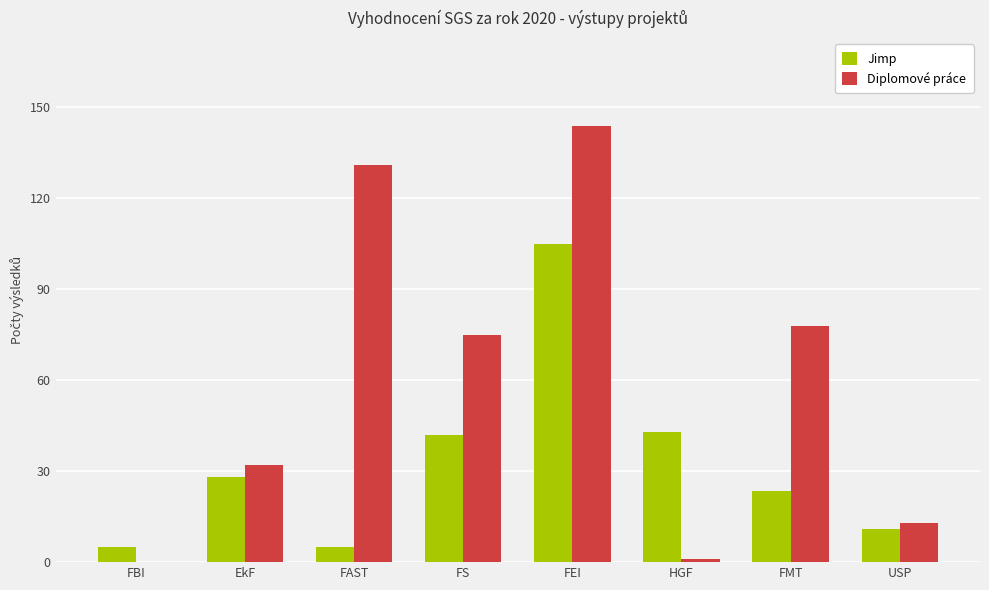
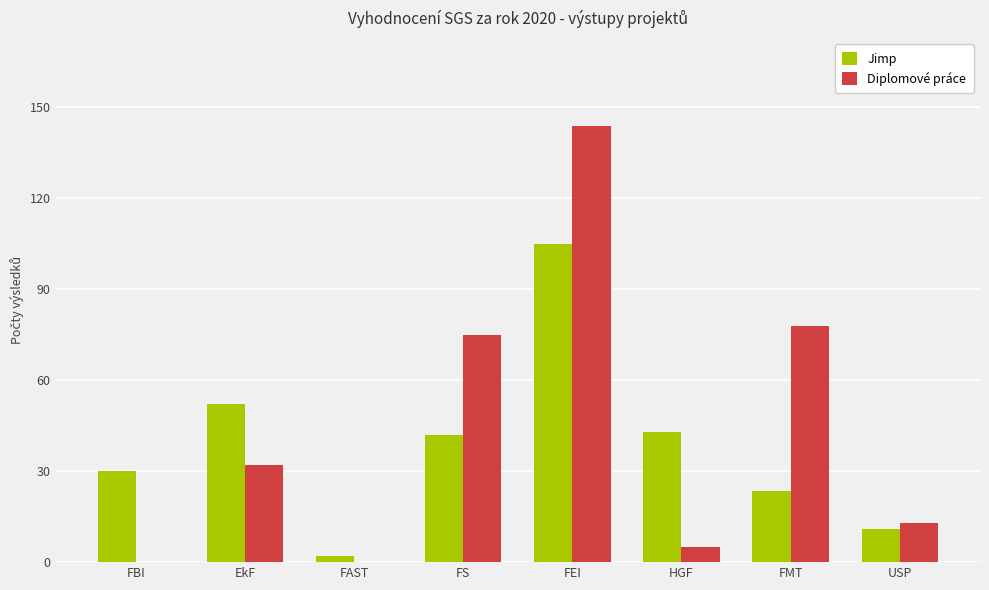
Jimp, FBI: 5 -> 30
Jimp, EkF: 28 -> 52
Jimp, FAST: 5 -> 2
Diplomové práce, FAST: 131 -> 0
Diplomové práce, HGF: 1 -> 5
